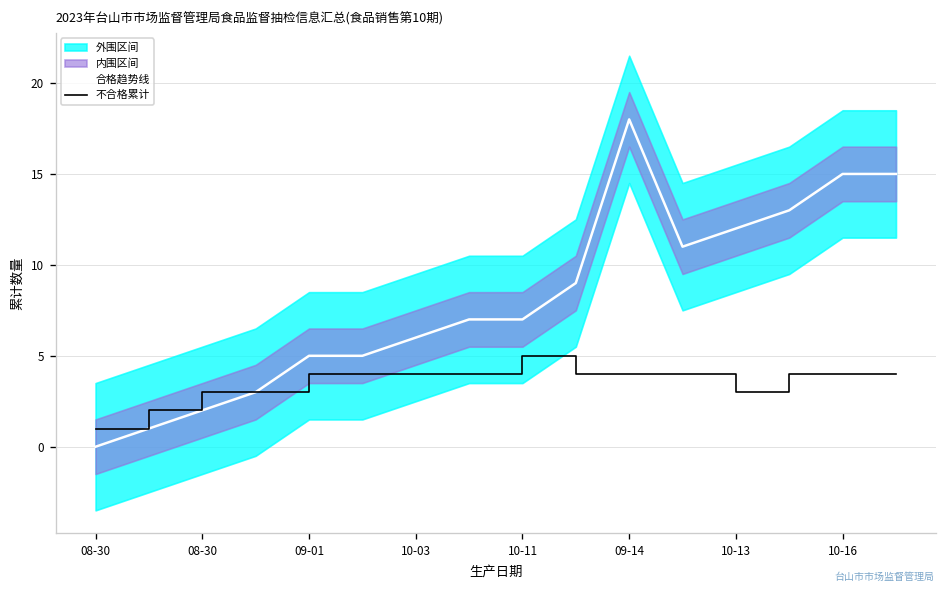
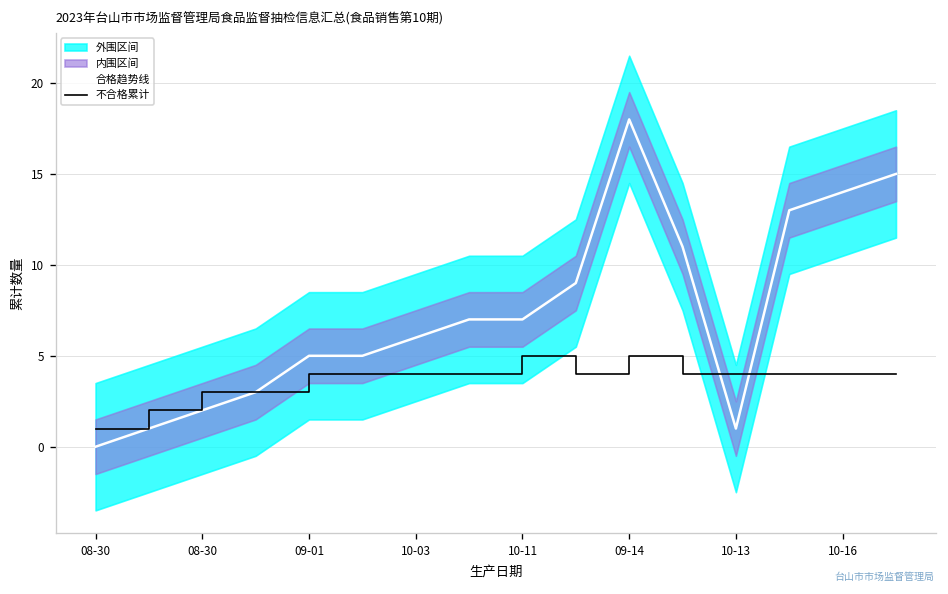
不合格累计, 09-14: 4 -> 5
合格趋势线, 10-13: 12 -> 1
不合格累计, 10-13: 3 -> 4
合格趋势线, 10-16: 15 -> 14
